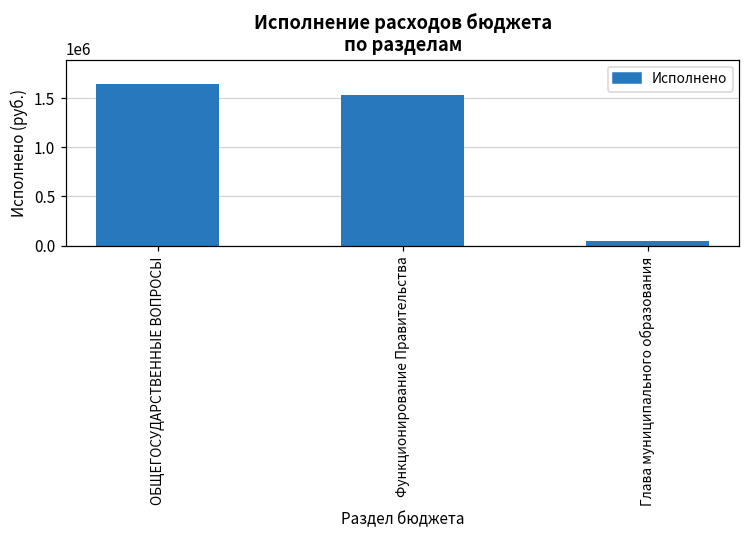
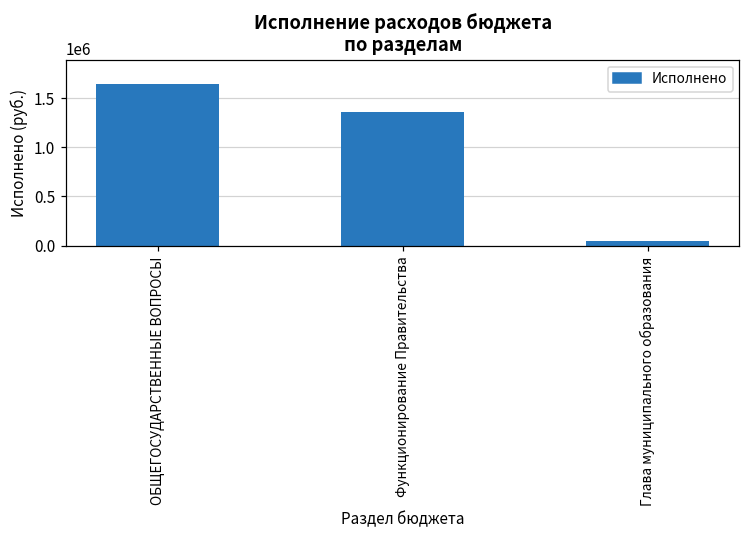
Функционирование Правительства: 1500000 -> 1400000
